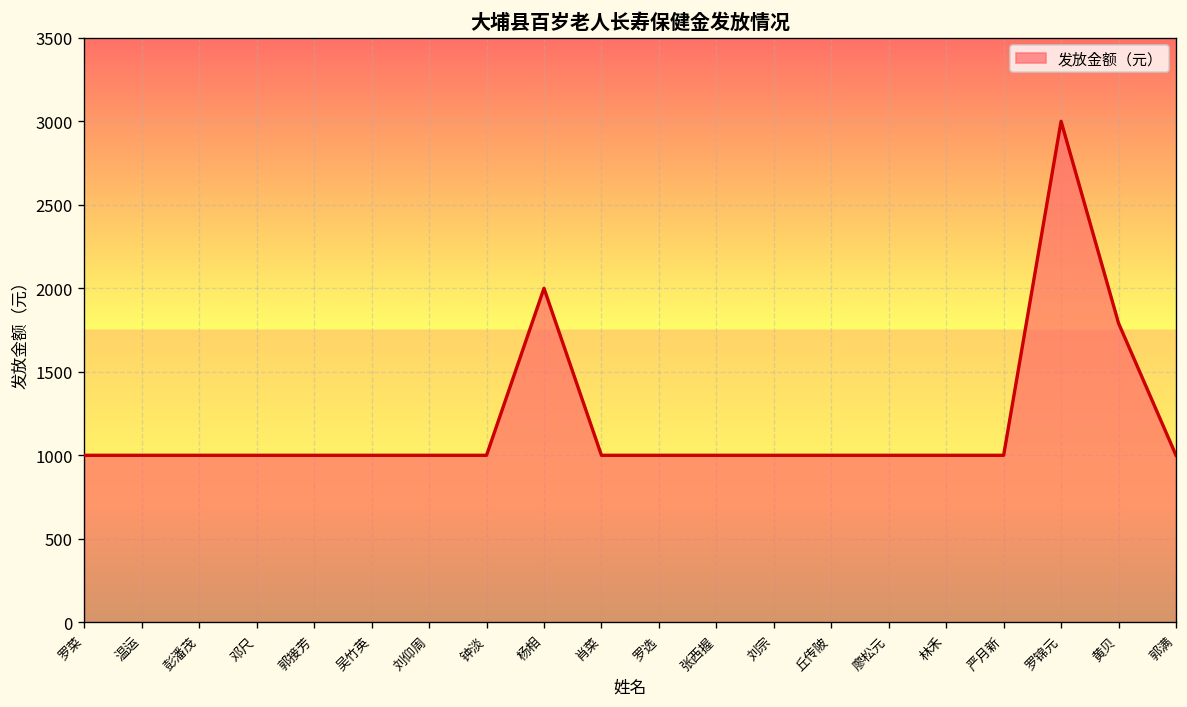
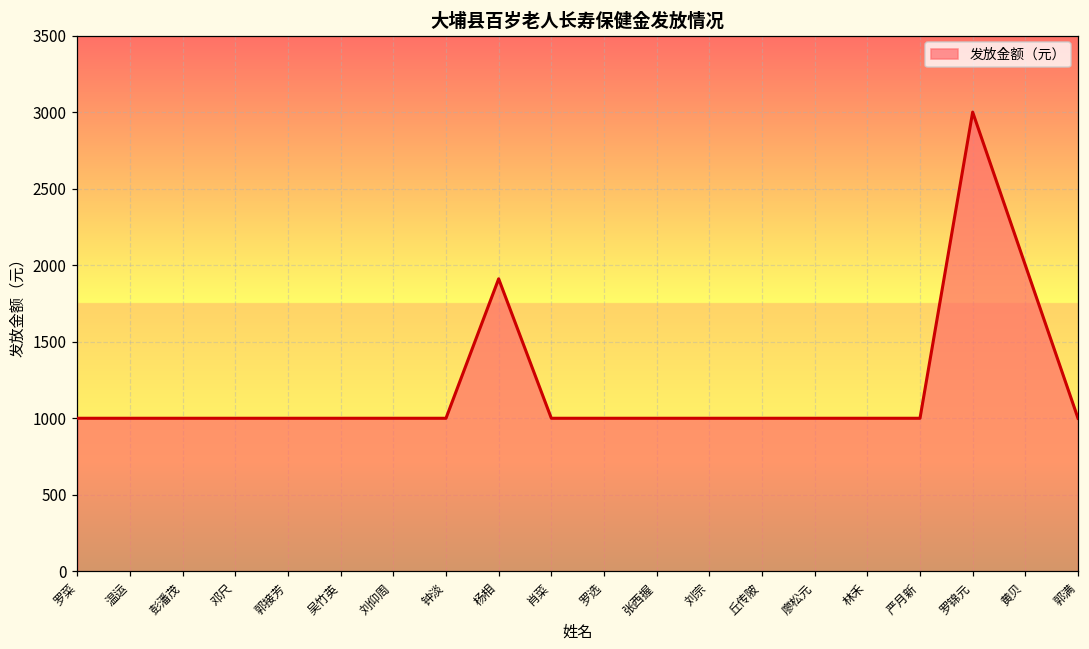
杨相: 2000 -> 1910
黄贝: 1790 -> 2000
